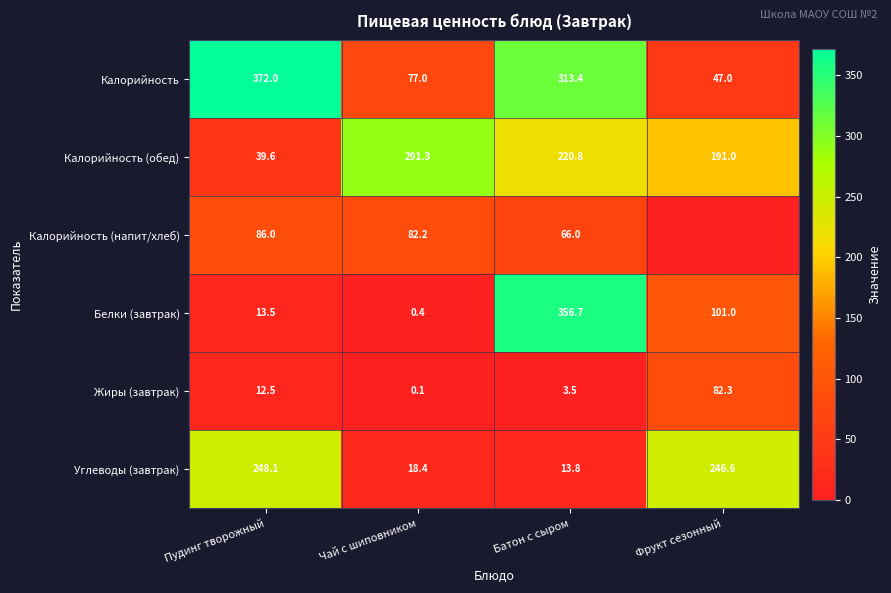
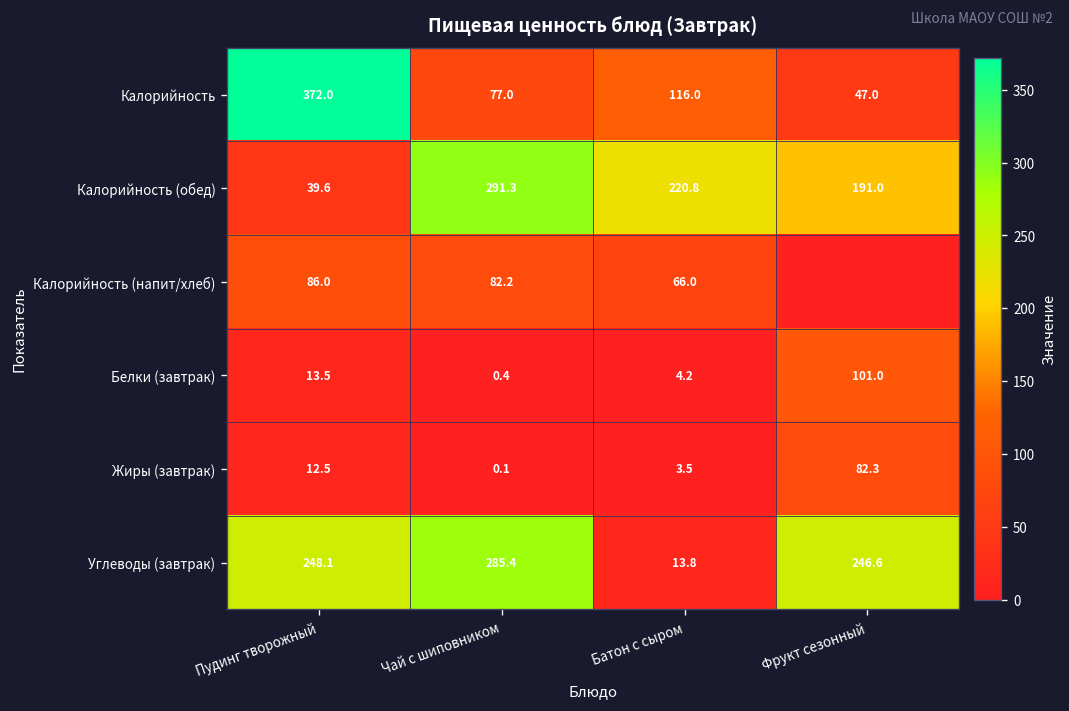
Калорийность, Батон с сыром: 313.4 -> 116.0
Белки (завтрак), Батон с сыром: 356.7 -> 4.2
Углеводы (завтрак), Чай с шиповником: 18.4 -> 285.4
